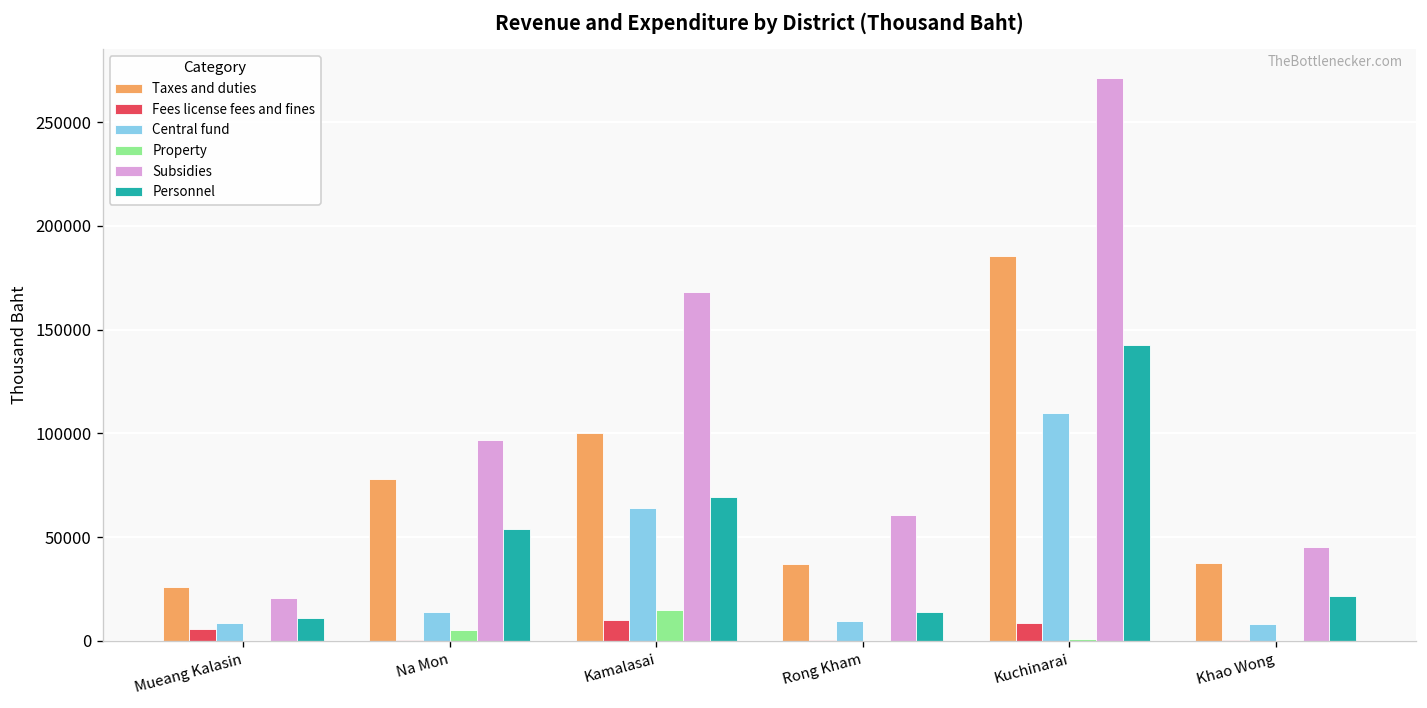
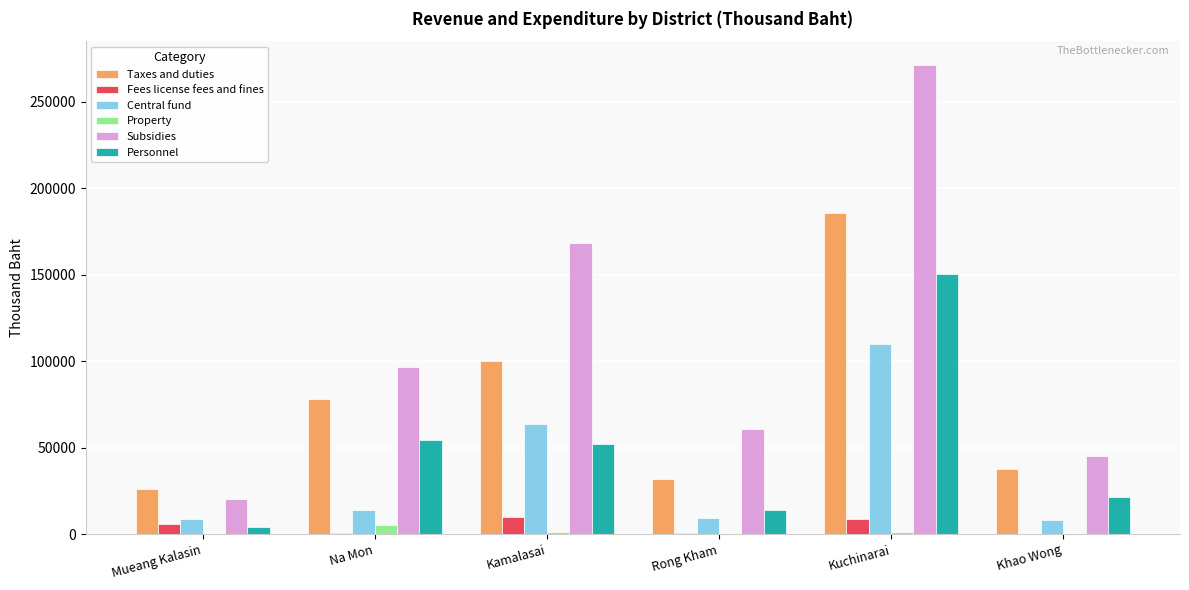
Personnel, Mueang Kalasin: 11000 -> 4000
Property, Kamalasai: 15000 -> 1000
Personnel, Kamalasai: 69000 -> 52000
Taxes and duties, Rong Kham: 37000 -> 32000
Personnel, Kuchinarai: 143000 -> 151000
